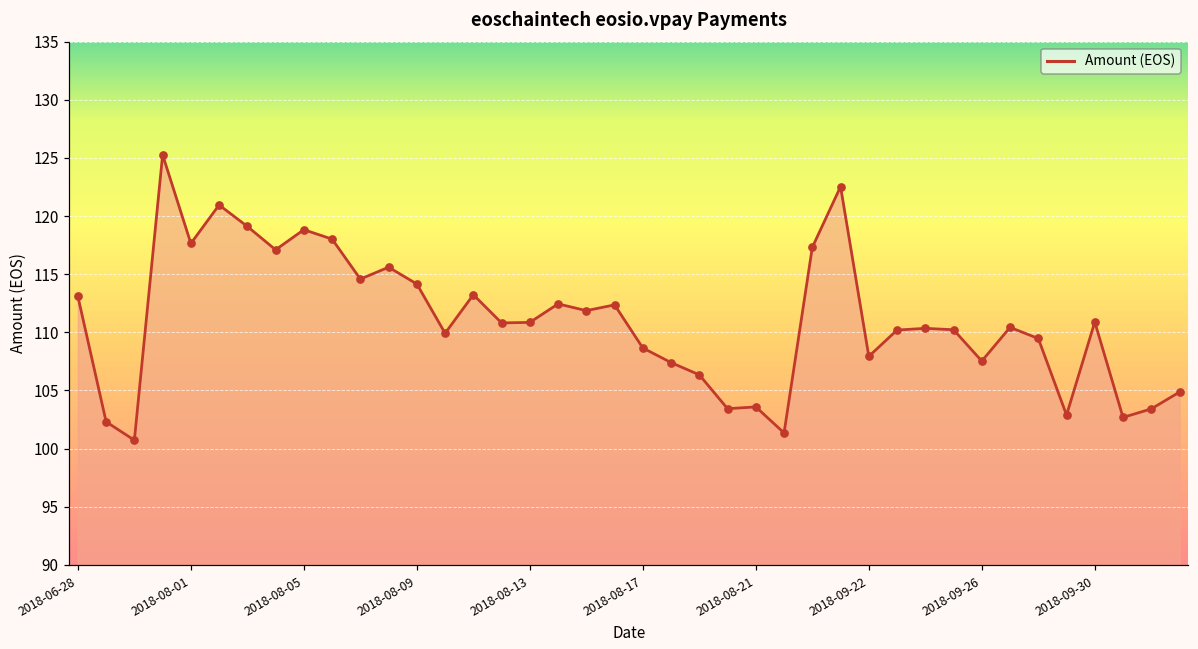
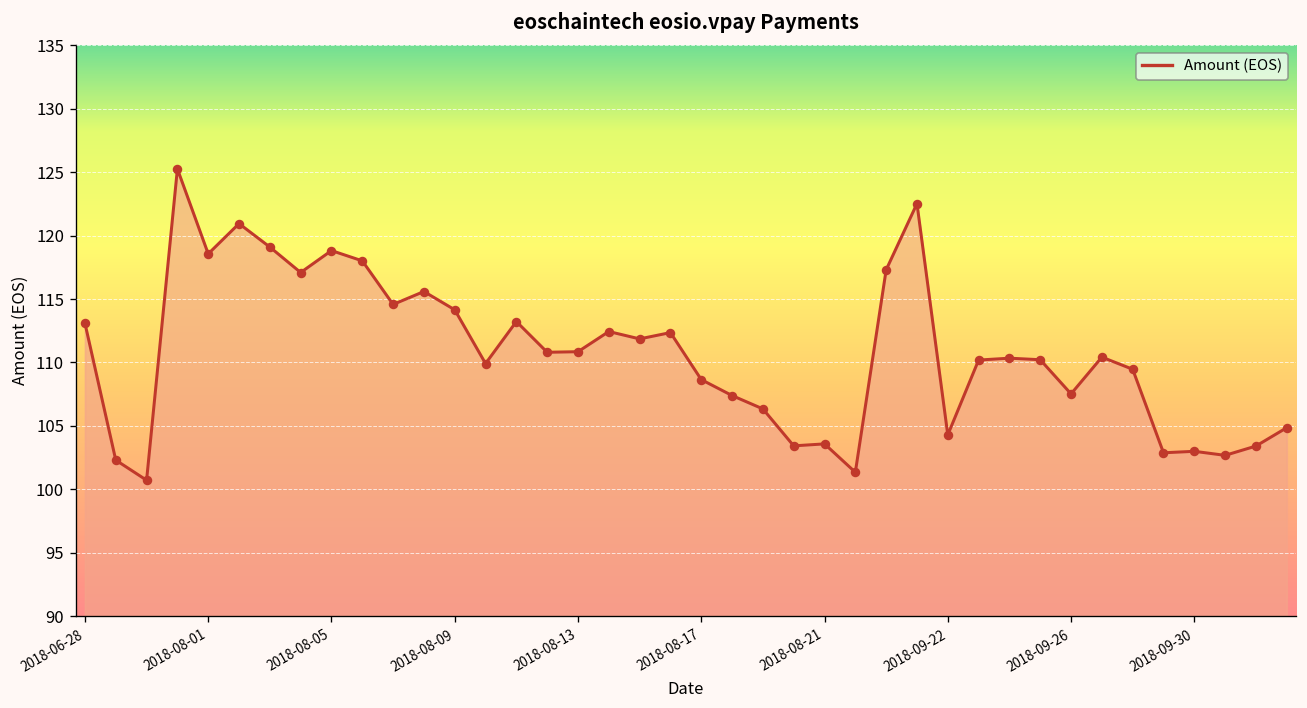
2018-08-01: 117.6 -> 118.6
2018-09-22: 107.9 -> 104.3
2018-09-30: 110.9 -> 103.0
